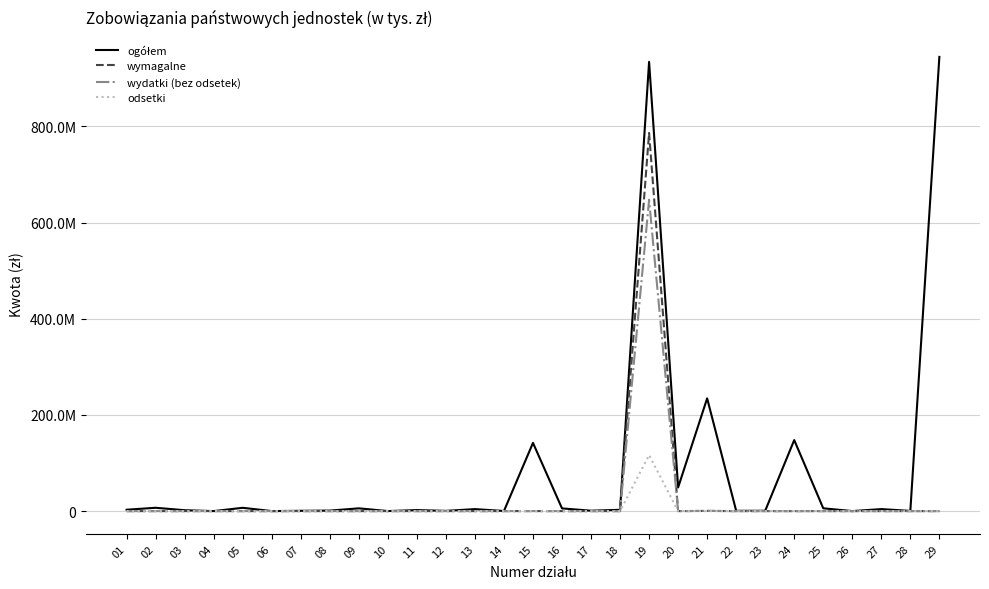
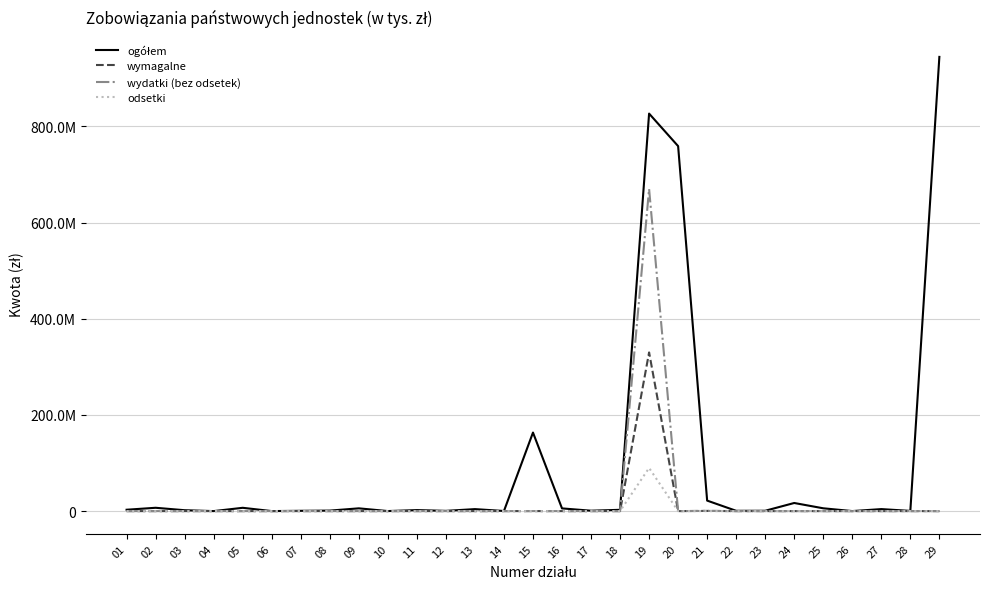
ogółem, 15: 140000000 -> 160000000
ogółem, 19: 930000000 -> 830000000
wymagalne, 19: 790000000 -> 330000000
wydatki (bez odsetek), 19: 650000000 -> 670000000
odsetki, 19: 120000000 -> 90000000
ogółem, 20: 50000000 -> 760000000
ogółem, 21: 230000000 -> 20000000
ogółem, 24: 150000000 -> 20000000
